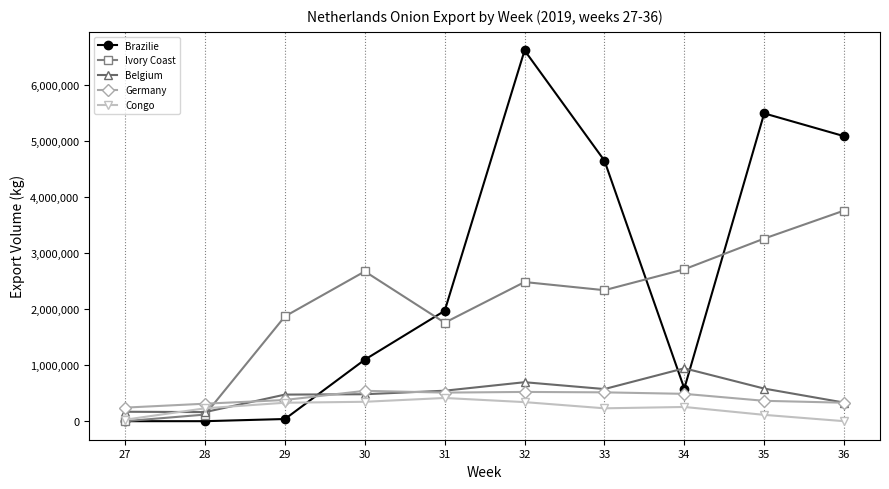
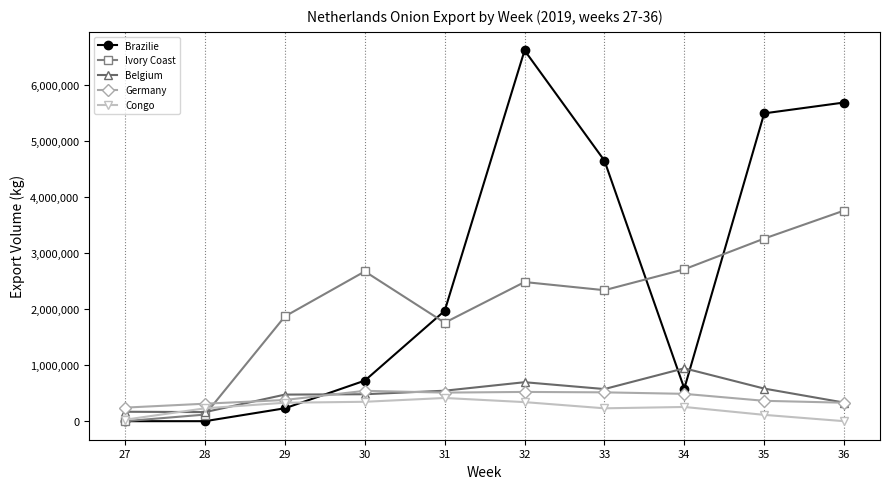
Brazilie, 29: 0 -> 200,000
Brazilie, 30: 1,100,000 -> 700,000
Brazilie, 36: 5,100,000 -> 5,700,000
